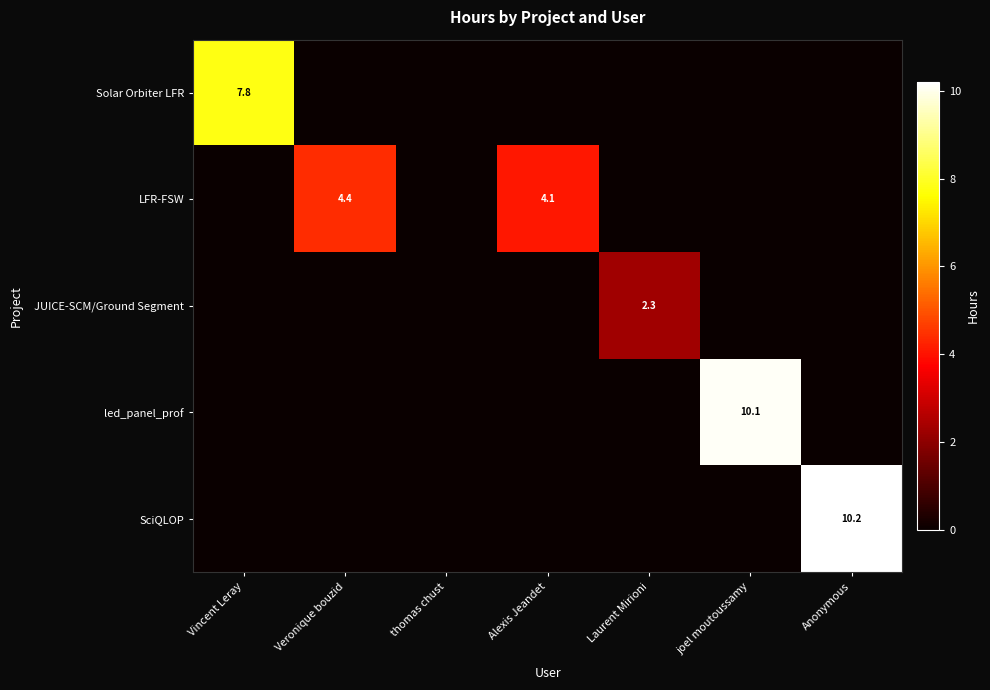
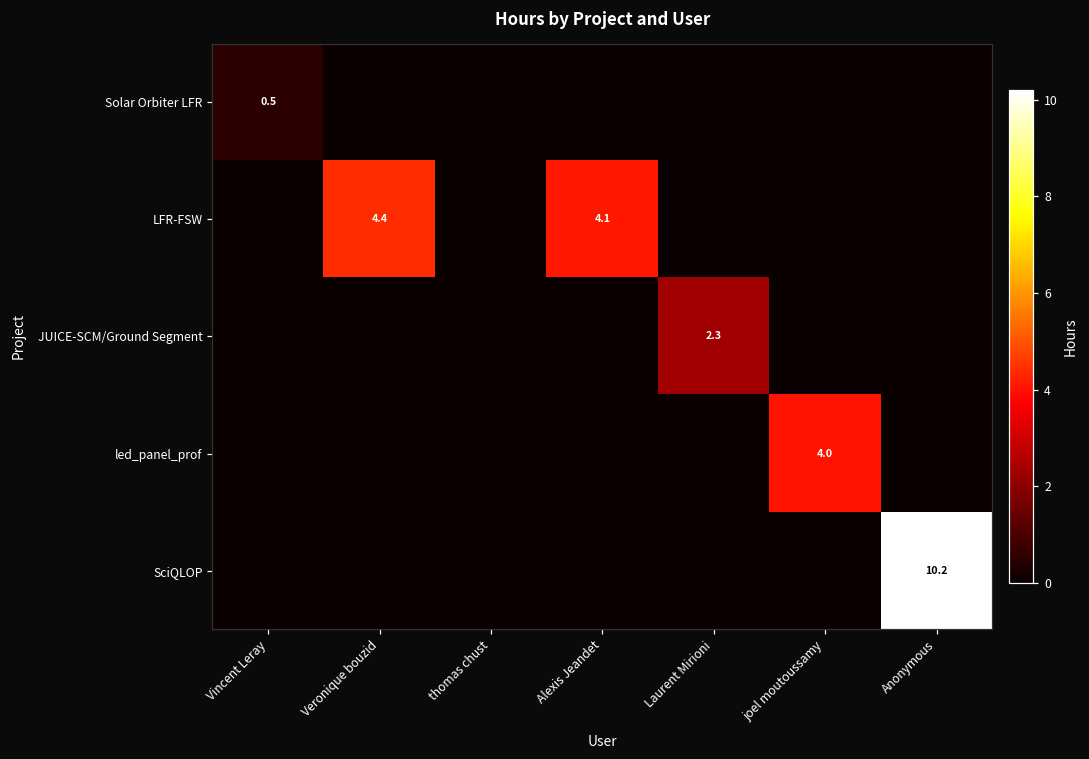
Solar Orbiter LFR, Vincent Leray: 7.8 -> 0.5
led_panel_prof, joel moutoussamy: 10.1 -> 4.0
